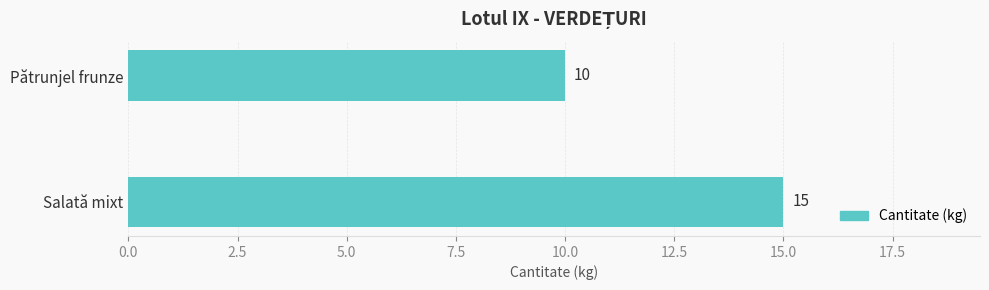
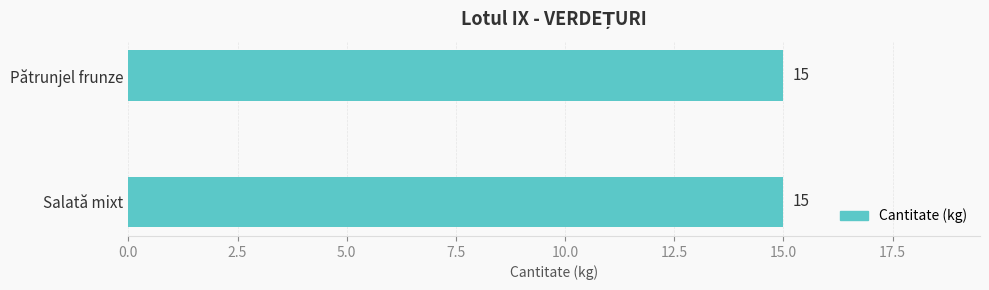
Pătrunjel frunze: 10 -> 15
